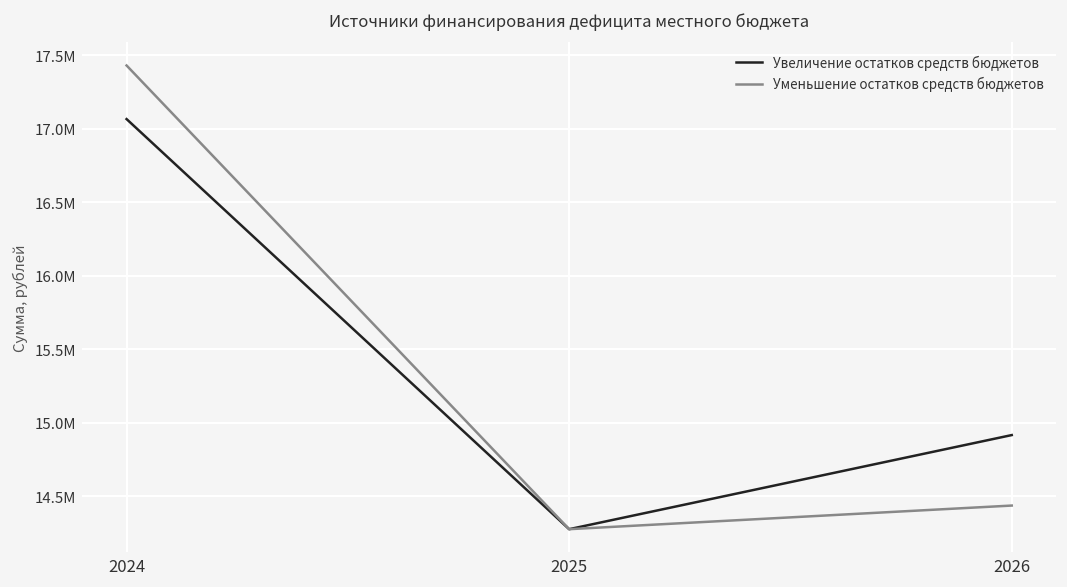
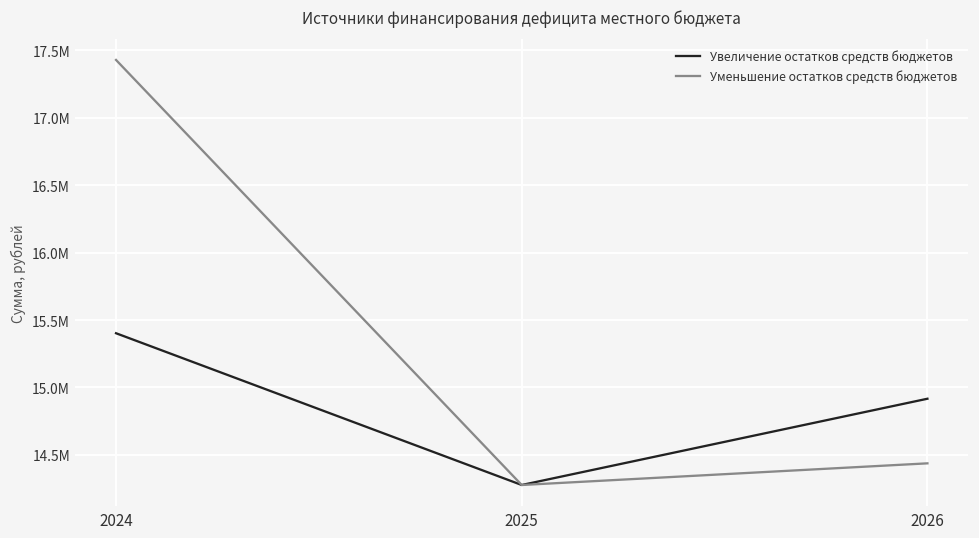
Увеличение остатков средств бюджетов, 2024: 17060000 -> 15400000
